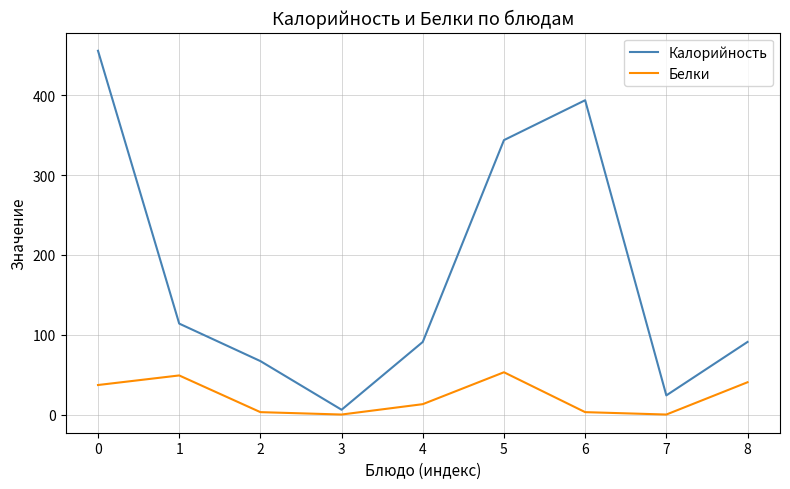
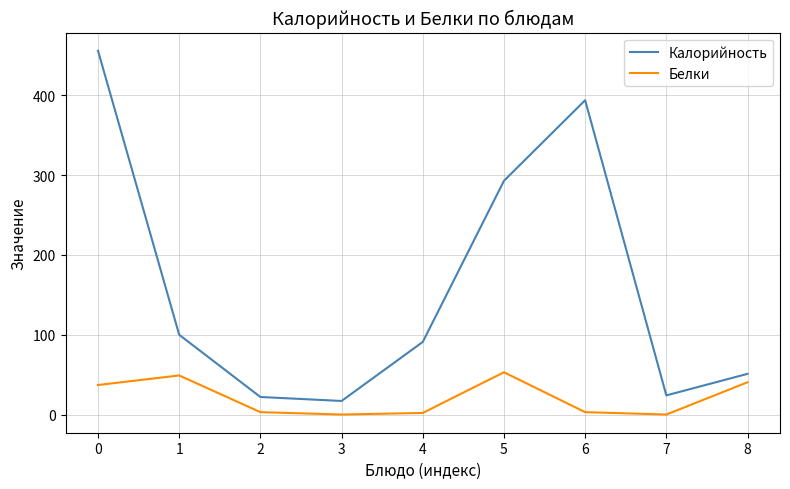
Калорийность, 1: 110 -> 100
Калорийность, 2: 70 -> 20
Калорийность, 3: 10 -> 20
Белки, 4: 10 -> 0
Калорийность, 5: 340 -> 290
Калорийность, 8: 90 -> 50
